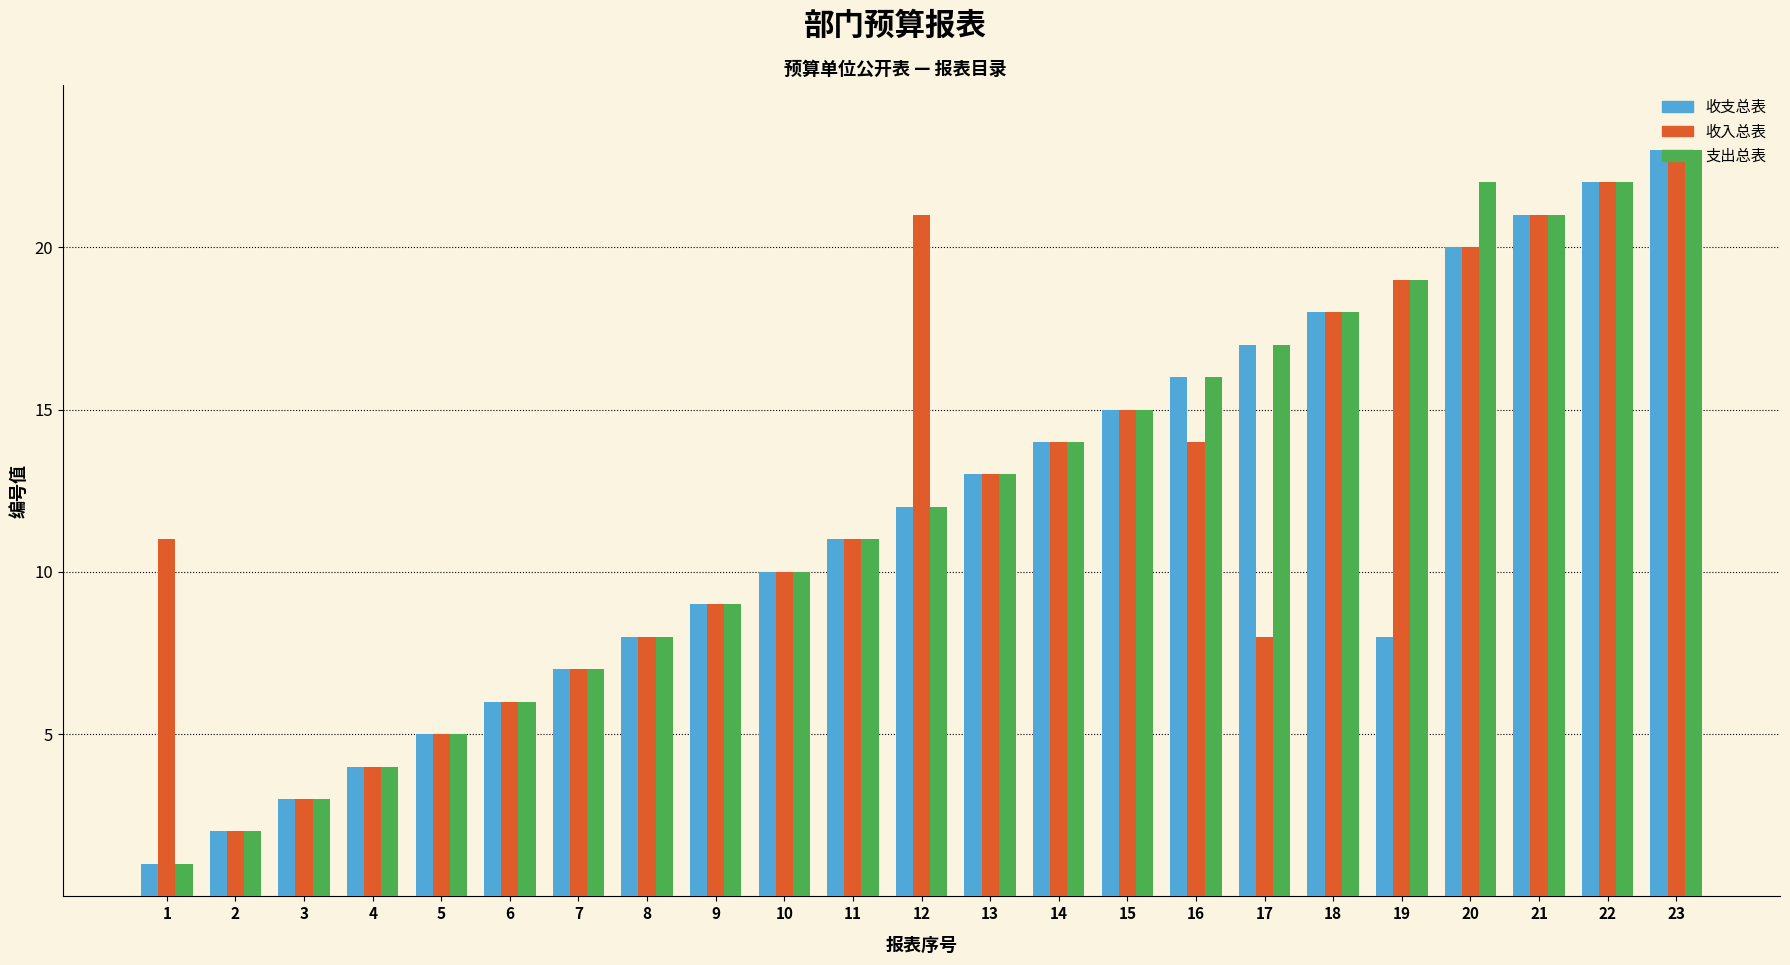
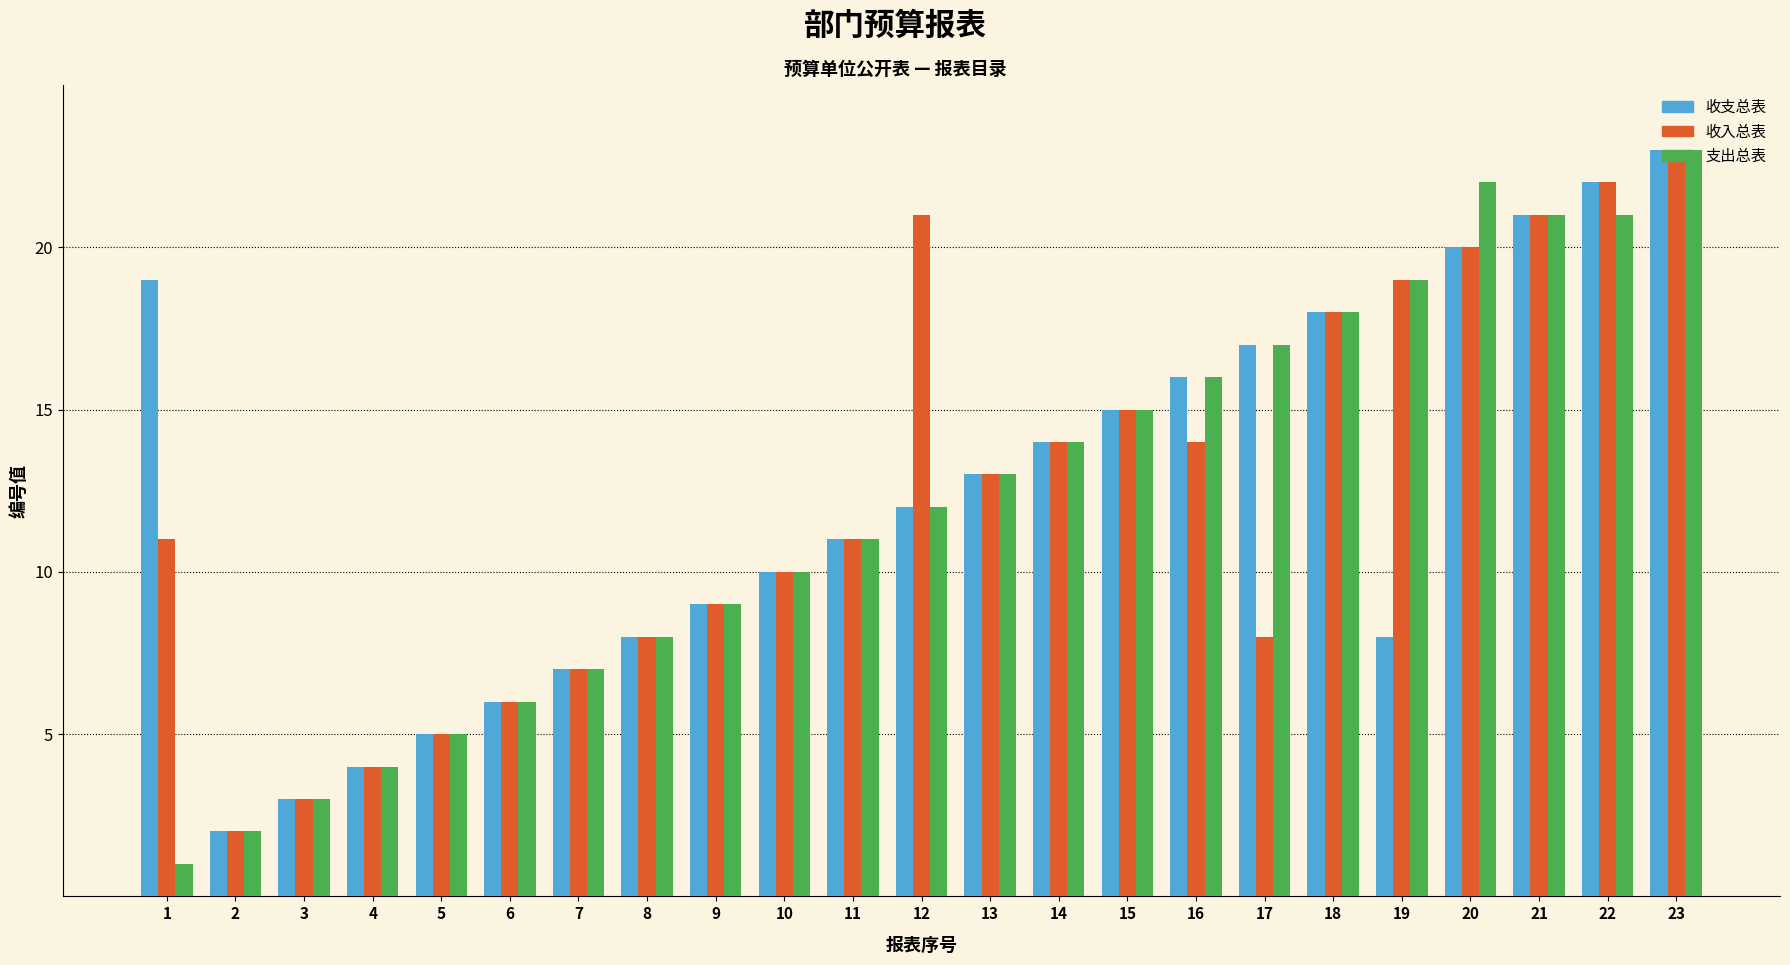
收支总表, 1: 1 -> 19
支出总表, 22: 22 -> 21
